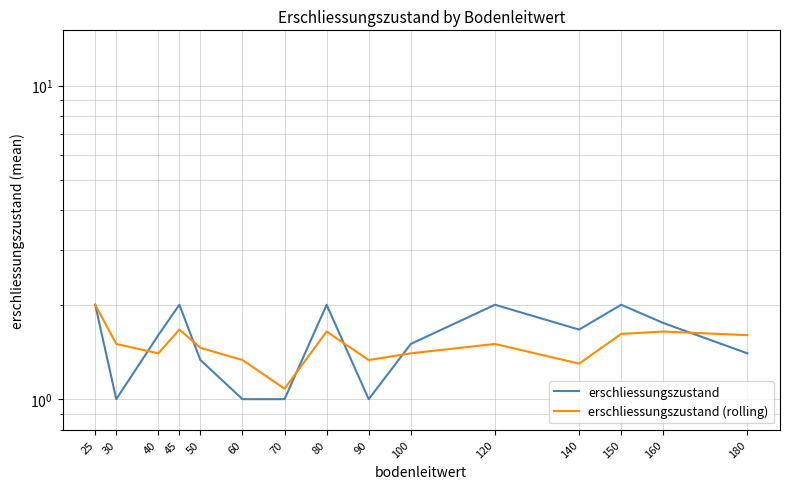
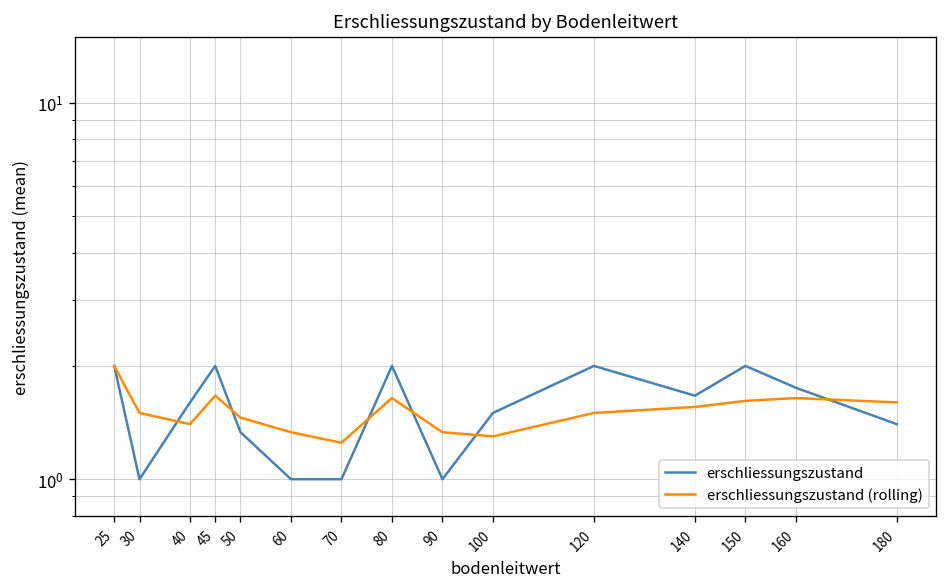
erschliessungszustand (rolling), 70: 1.08 -> 1.25
erschliessungszustand (rolling), 100: 1.4 -> 1.3
erschliessungszustand (rolling), 140: 1.30 -> 1.6
